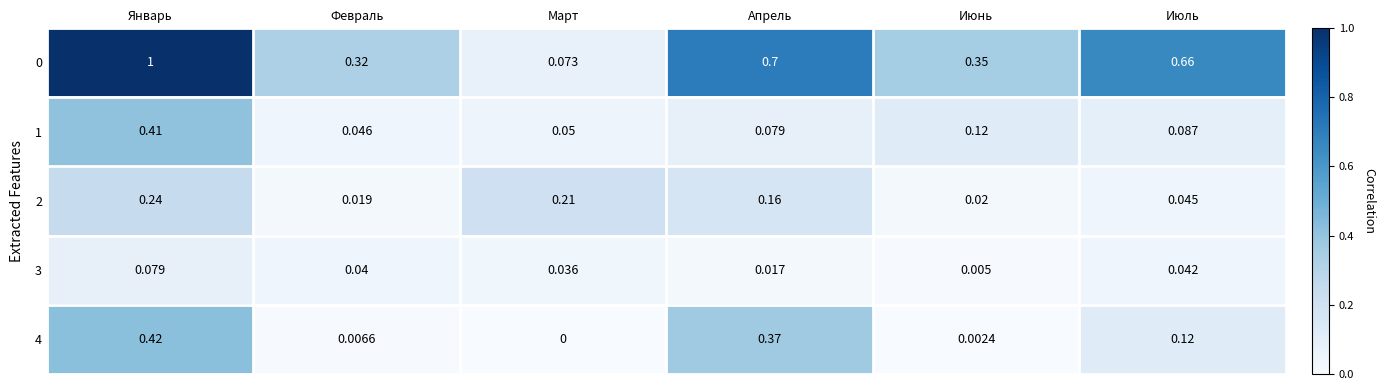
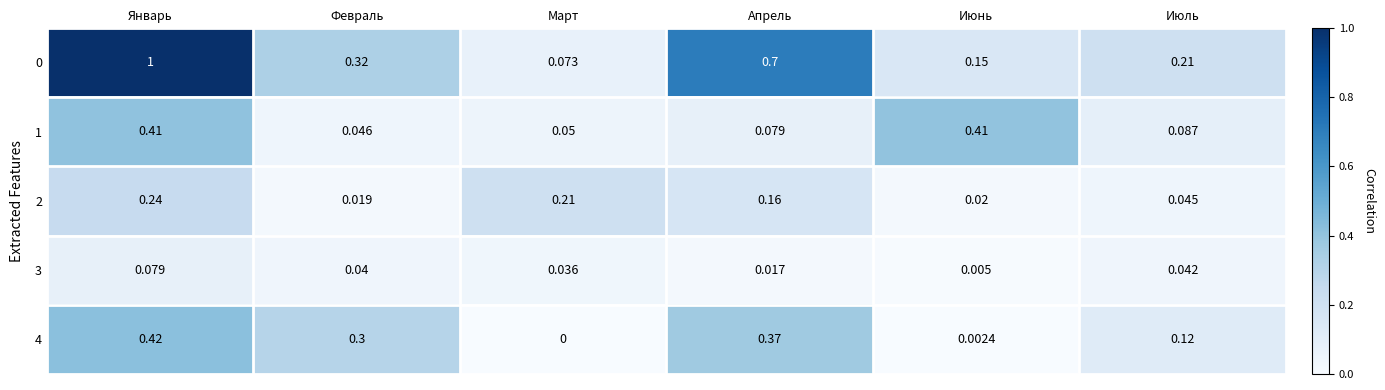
0, Июнь: 0.35 -> 0.15
0, Июль: 0.66 -> 0.21
1, Июнь: 0.12 -> 0.41
4, Февраль: 0.0066 -> 0.3
